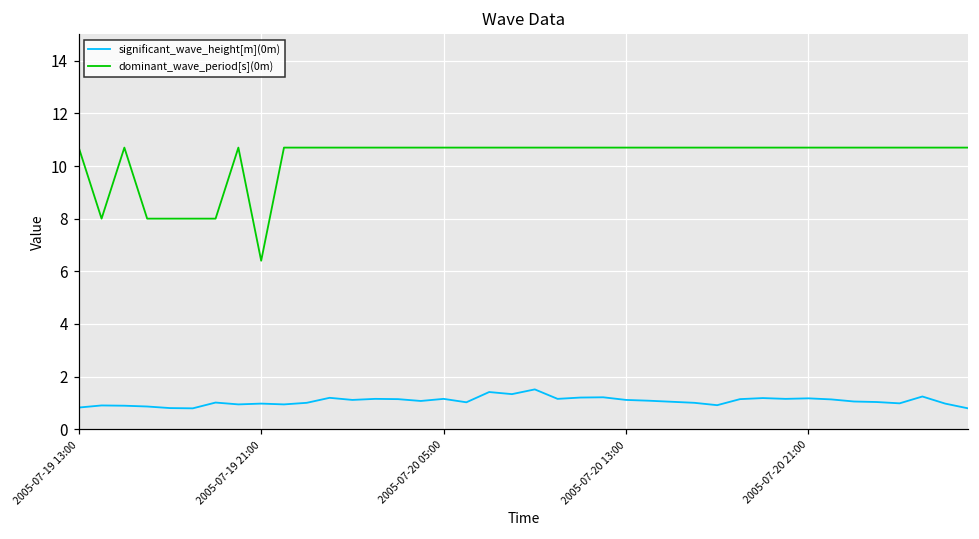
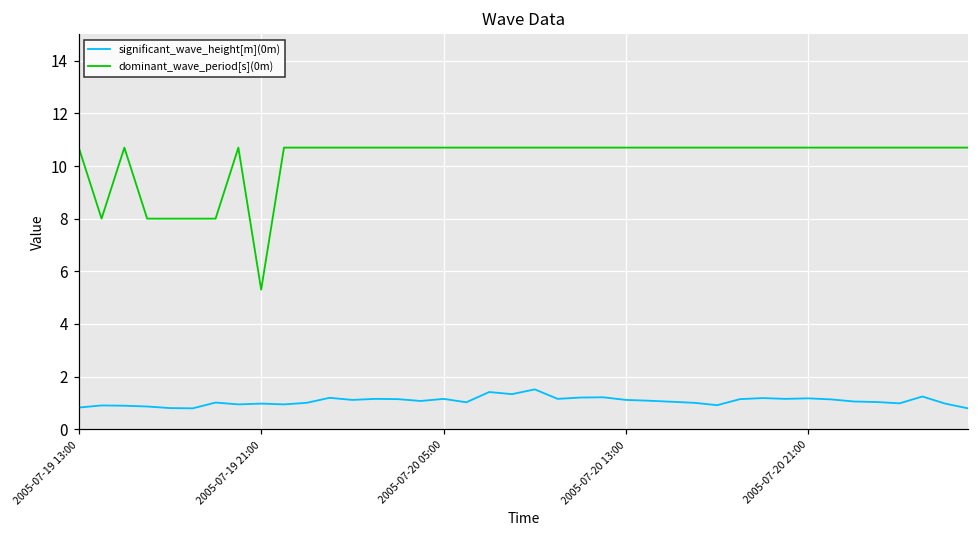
dominant_wave_period[s](0m), 2005-07-19 21:00: 6.4 -> 5.3
